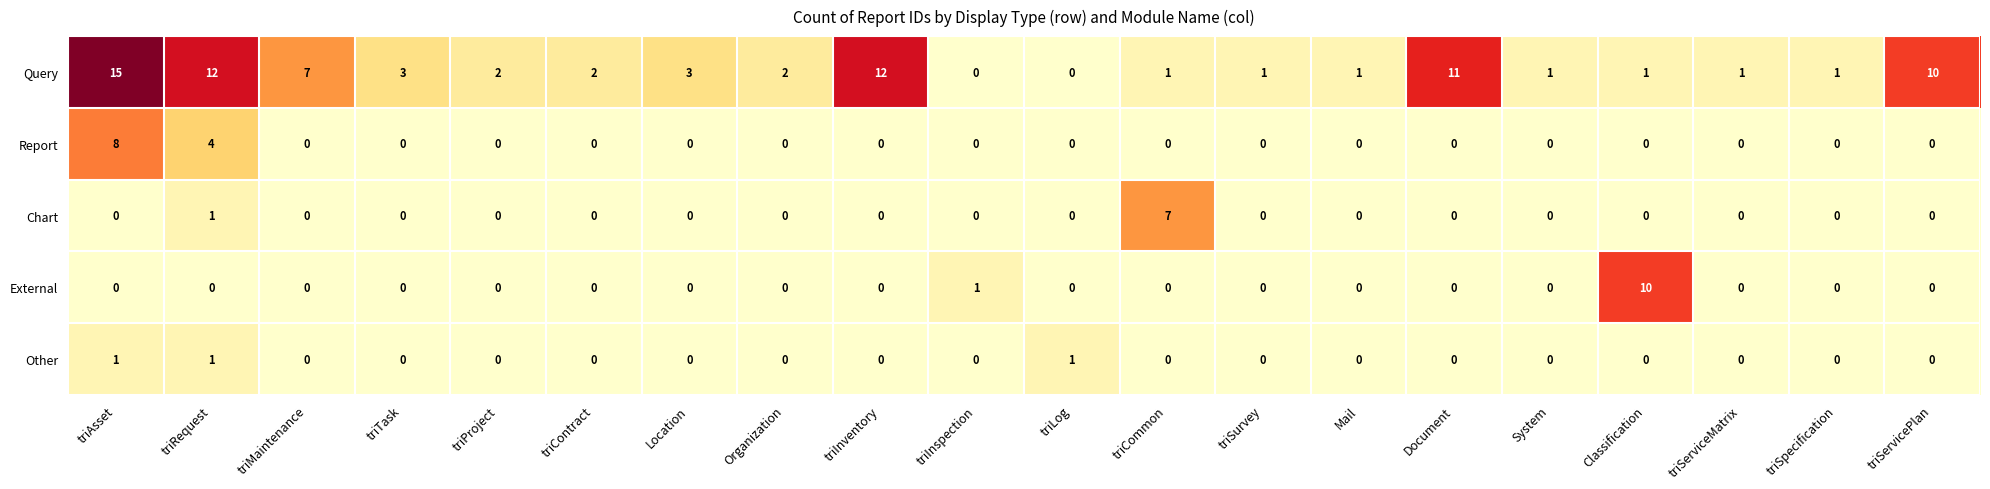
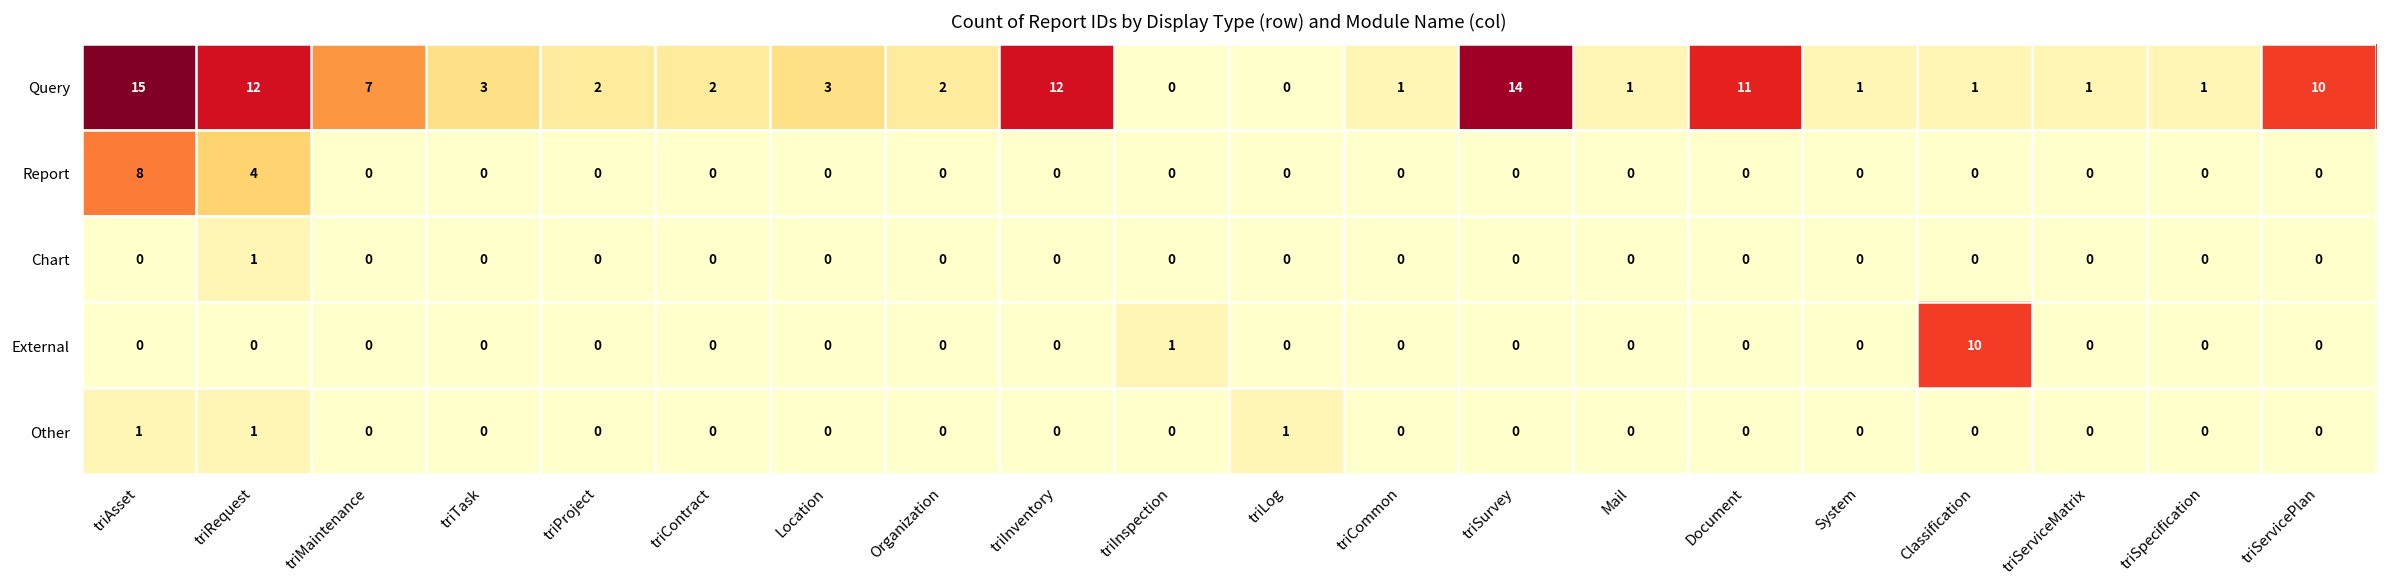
Query, triSurvey: 1 -> 14
Chart, triCommon: 7 -> 0
